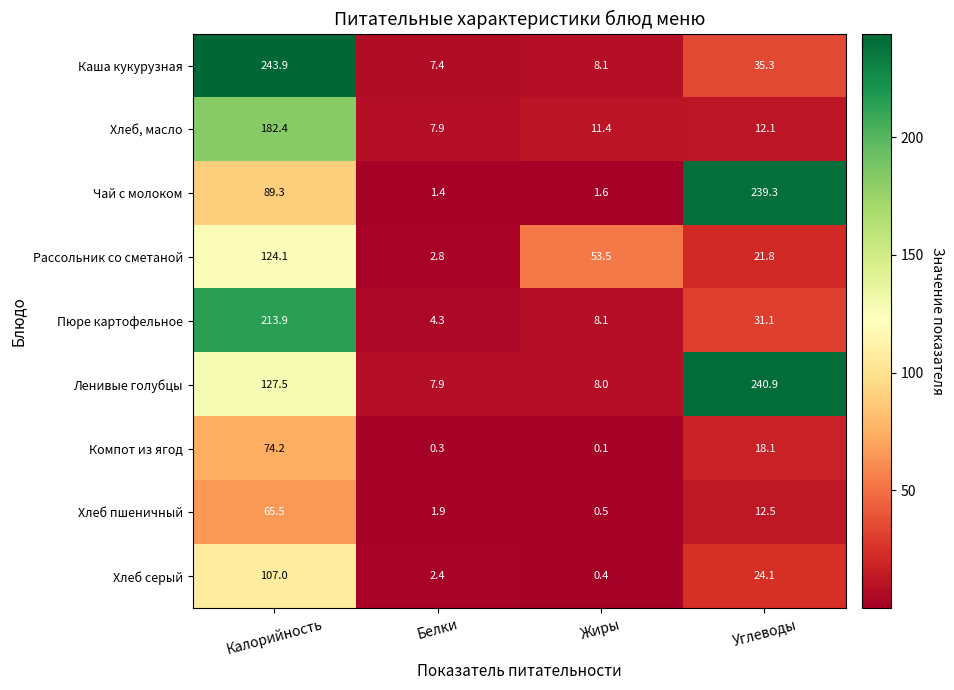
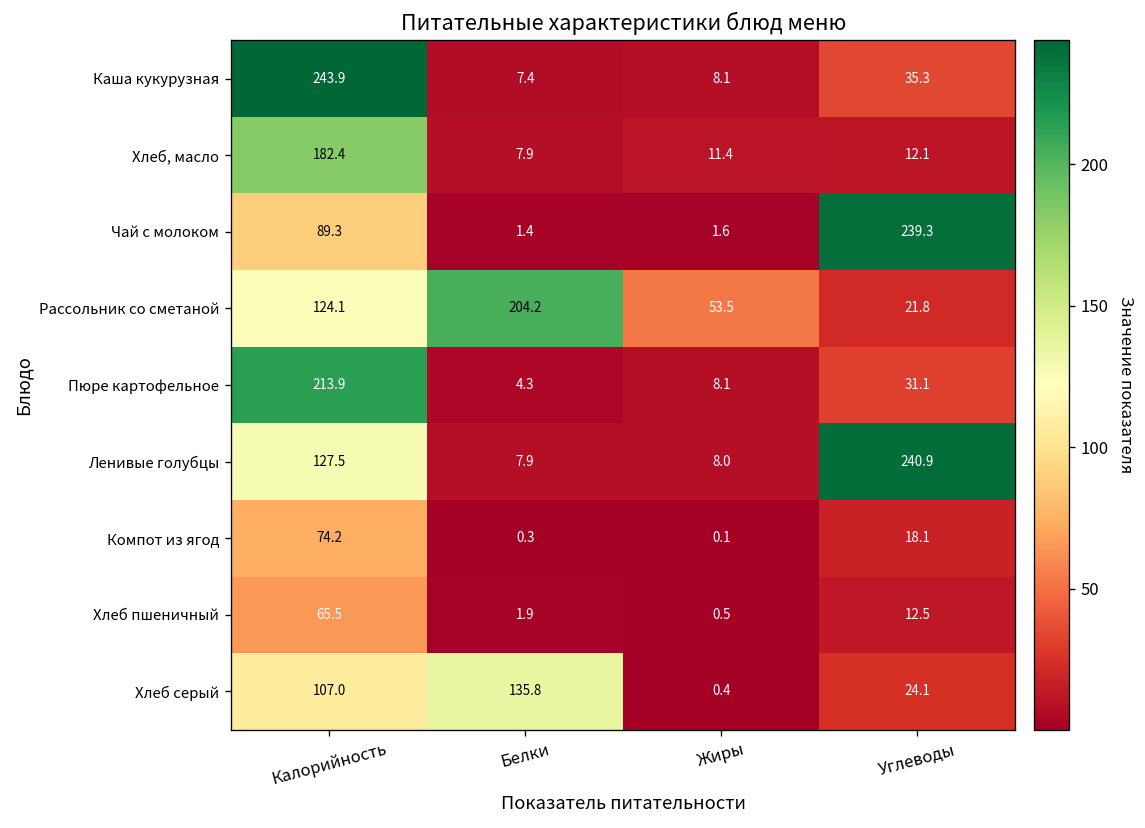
Рассольник со сметаной, Белки: 2.8 -> 204.2
Хлеб серый, Белки: 2.4 -> 135.8
